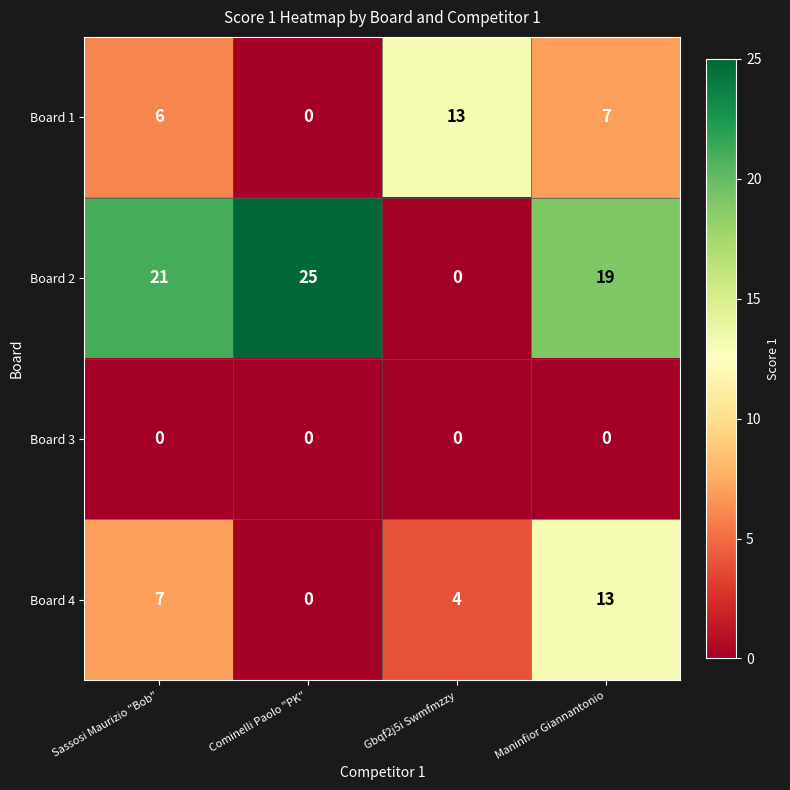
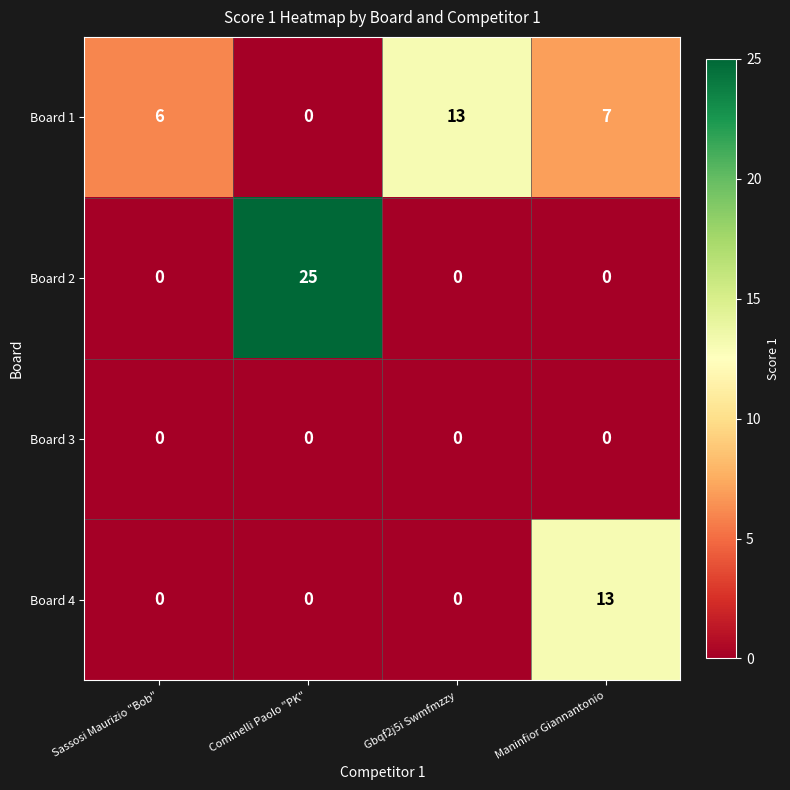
Board 2, Sassosi Maurizio "Bob": 21 -> 0
Board 2, Maninfior Giannantonio: 19 -> 0
Board 4, Sassosi Maurizio "Bob": 7 -> 0
Board 4, Gbqf2j5i Swmfmzzy: 4 -> 0
